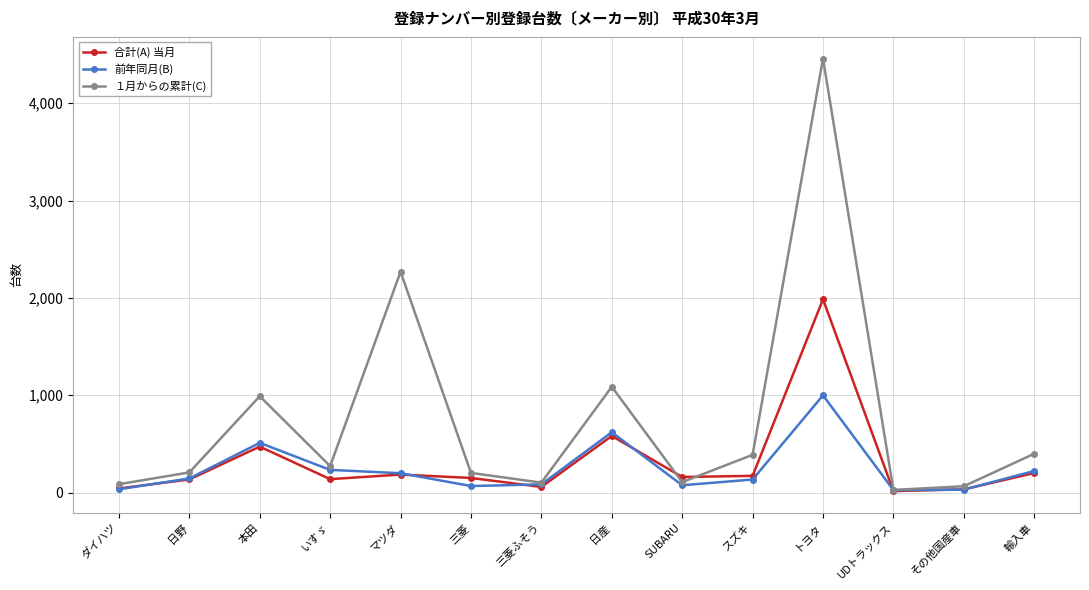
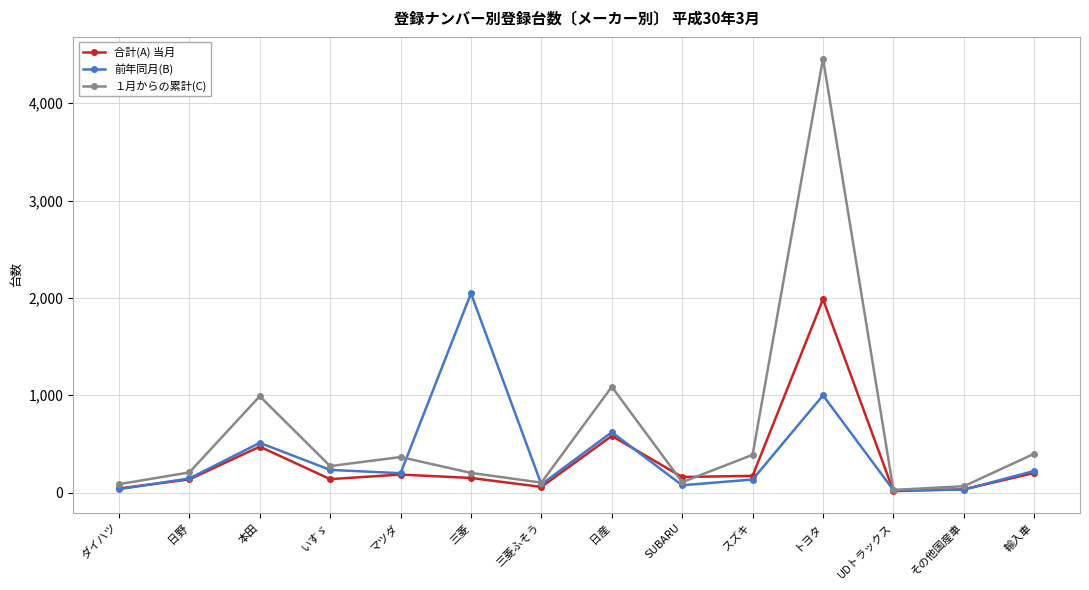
１月からの累計(C), マツダ: 2,300 -> 400
前年同月(B), 三菱: 100 -> 2,000
